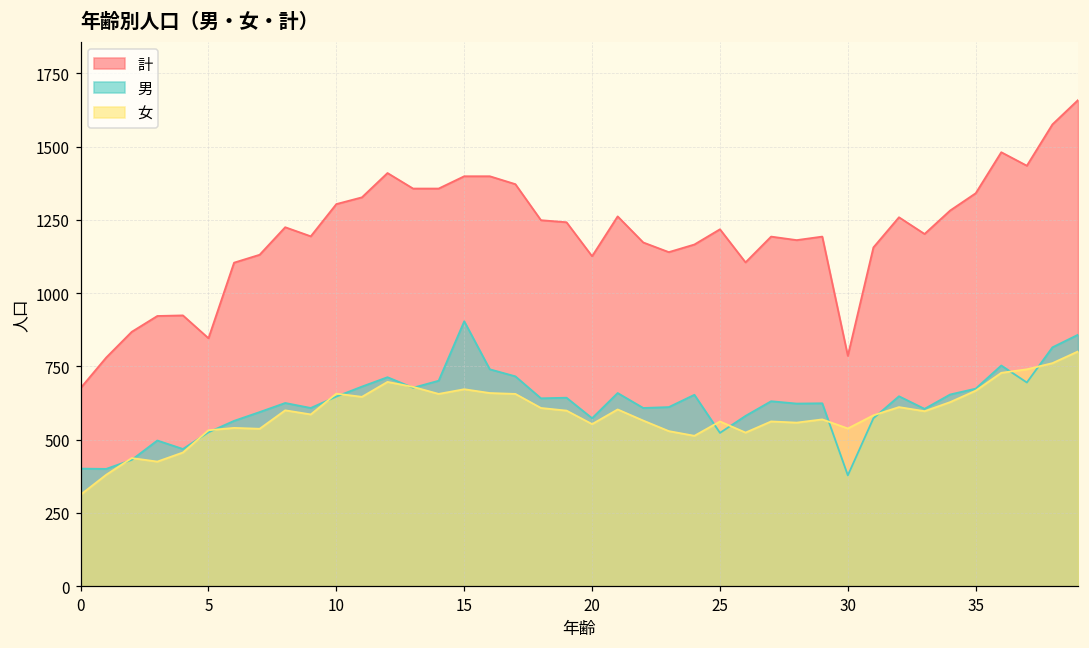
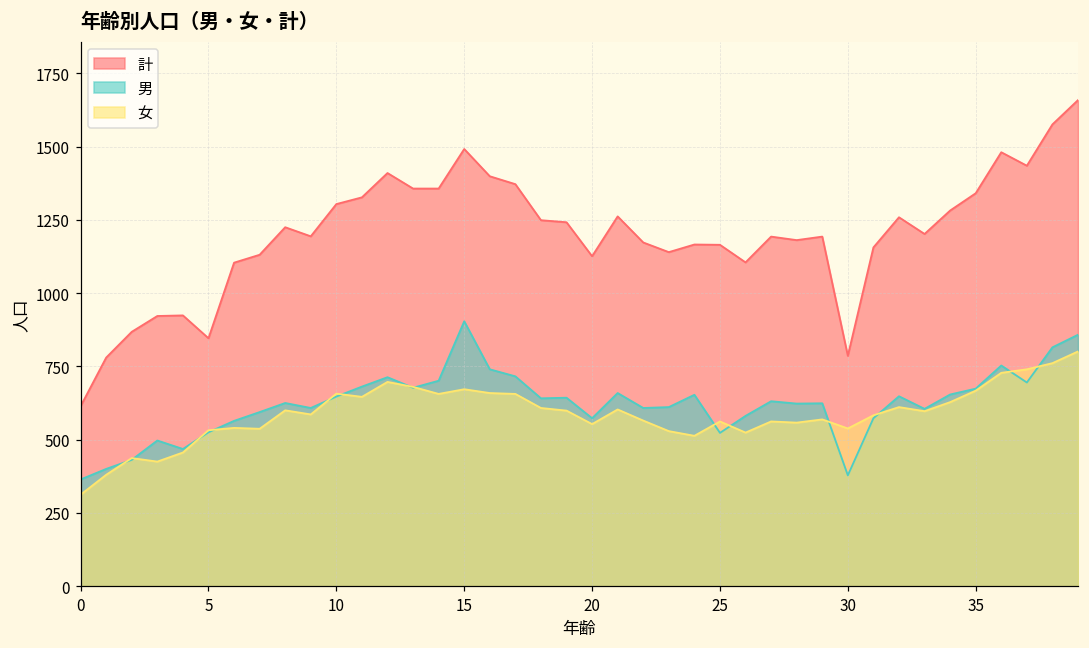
計, 0: 680 -> 610
男, 0: 400 -> 360
計, 15: 1400 -> 1490
計, 25: 1220 -> 1170
